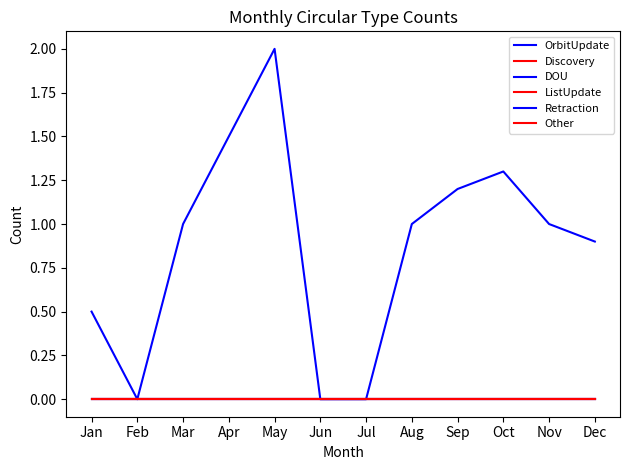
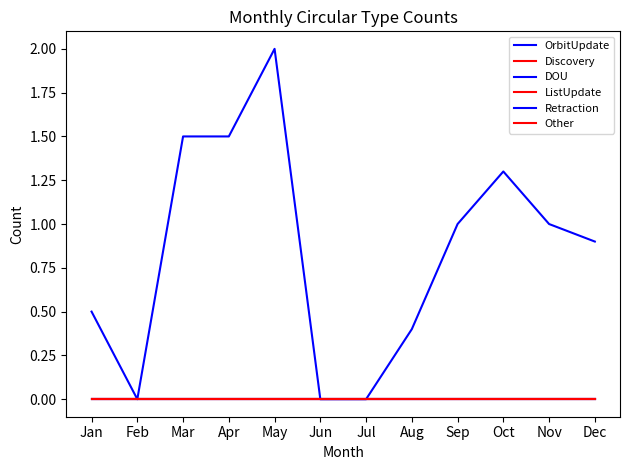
OrbitUpdate, Mar: 1.0 -> 1.5
OrbitUpdate, Aug: 1.0 -> 0.4
OrbitUpdate, Sep: 1.2 -> 1.0
